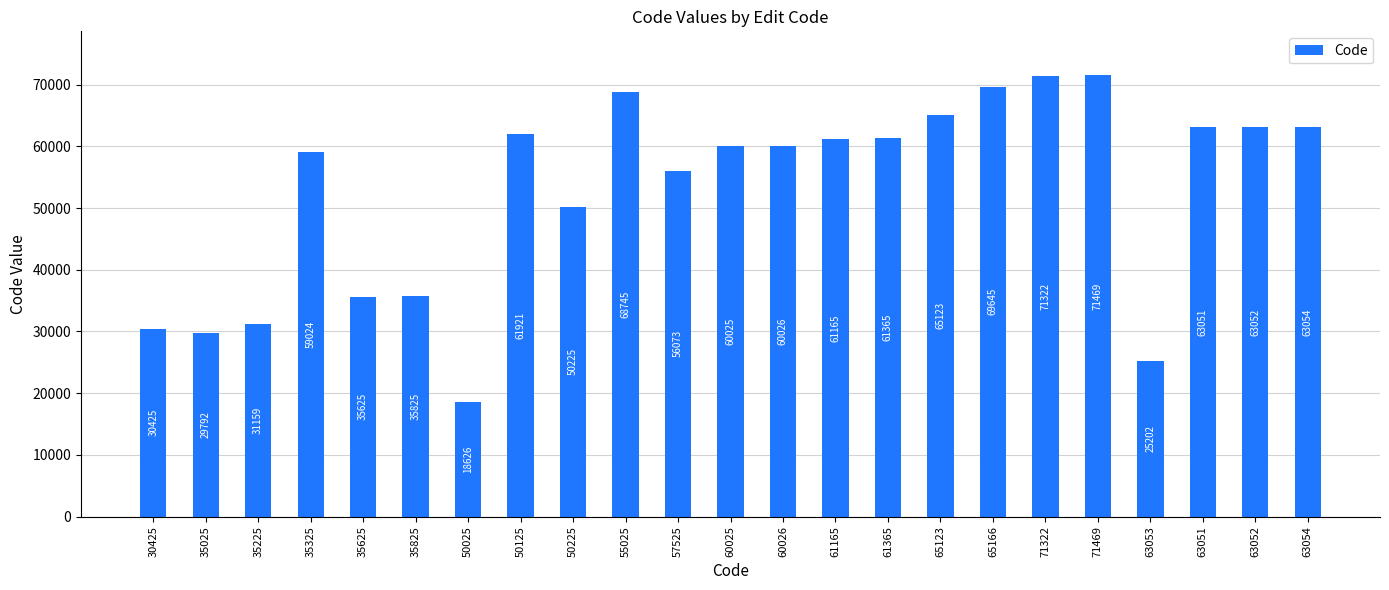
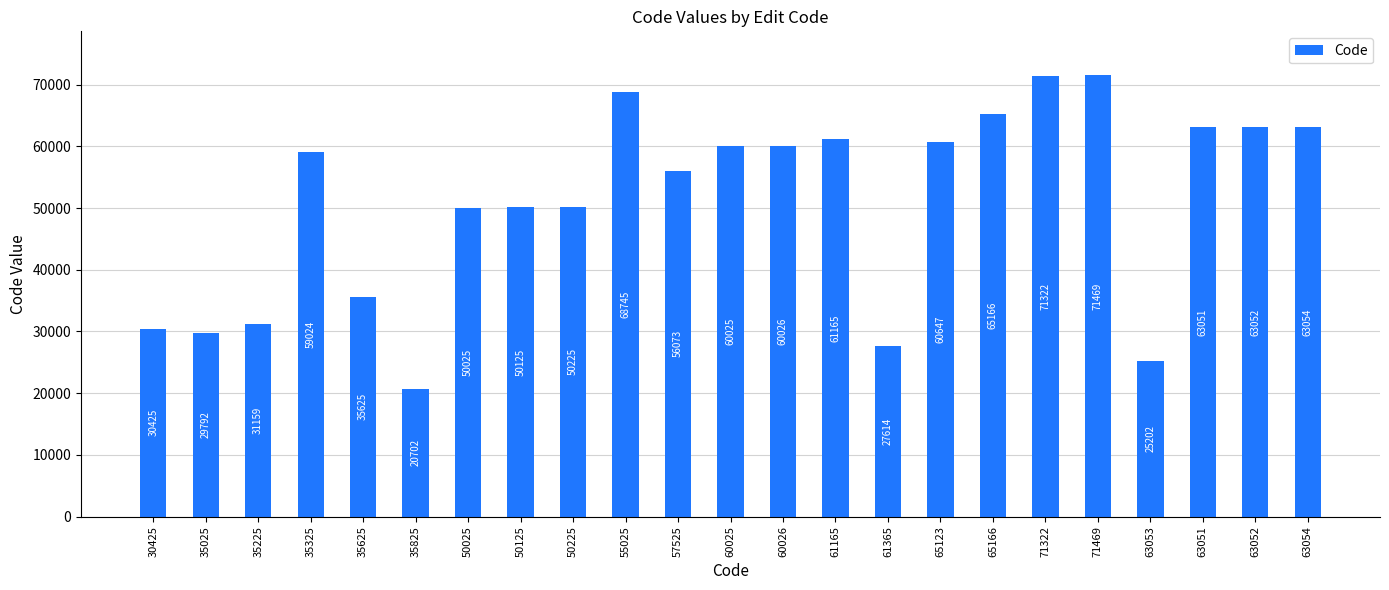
35825: 35825 -> 20702
50025: 18626 -> 50025
50125: 61921 -> 50125
61365: 61365 -> 27614
65123: 65123 -> 60647
65166: 69645 -> 65166
